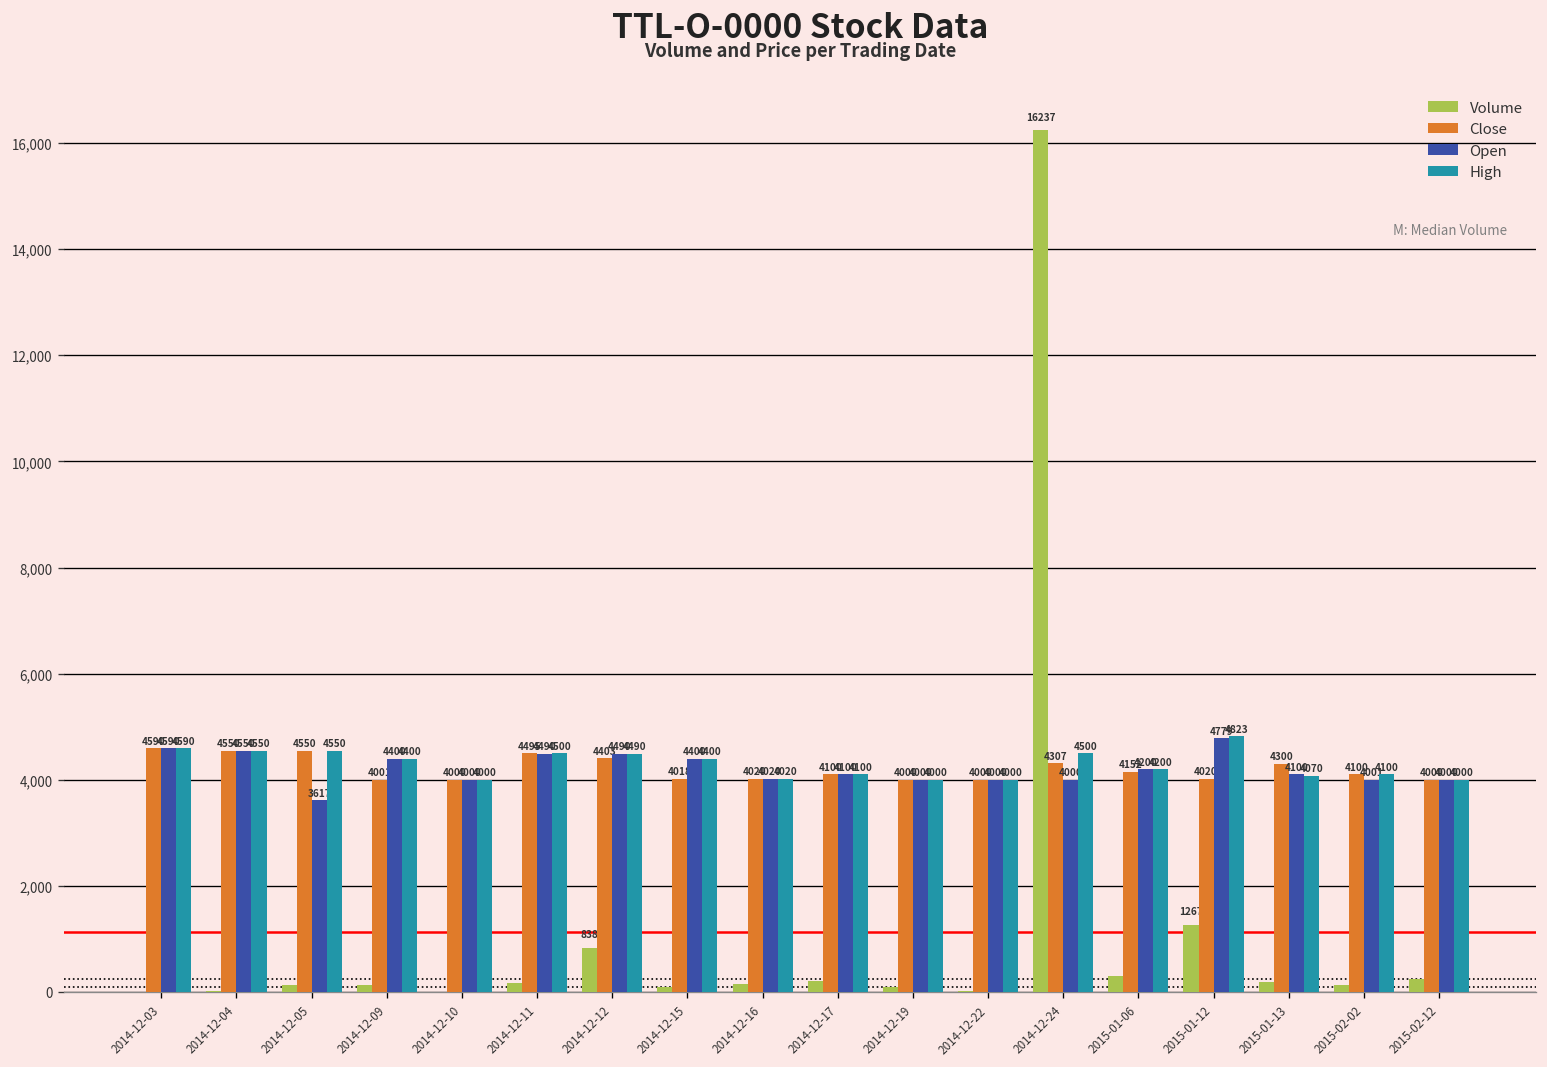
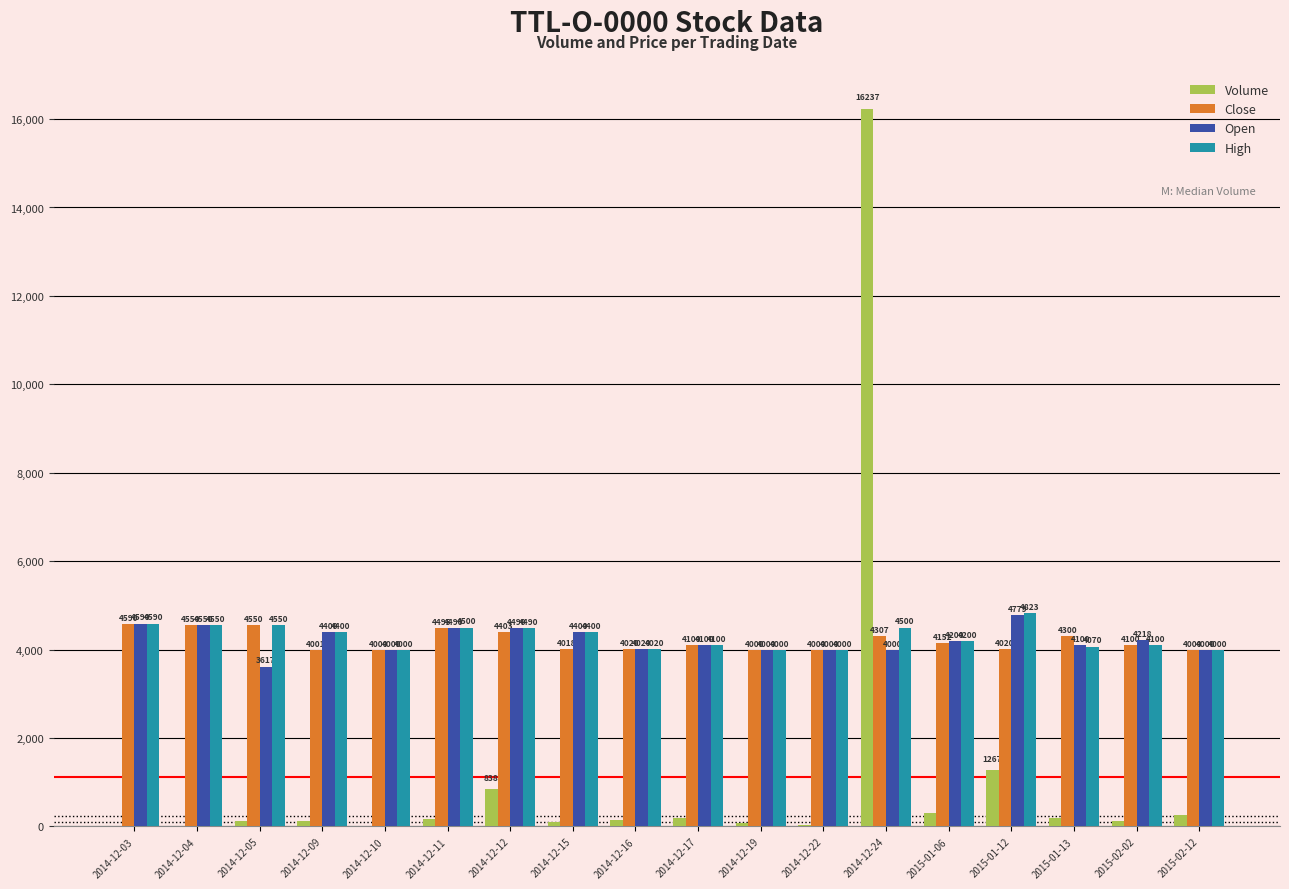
Open, 2015-02-02: 4001 -> 4218
